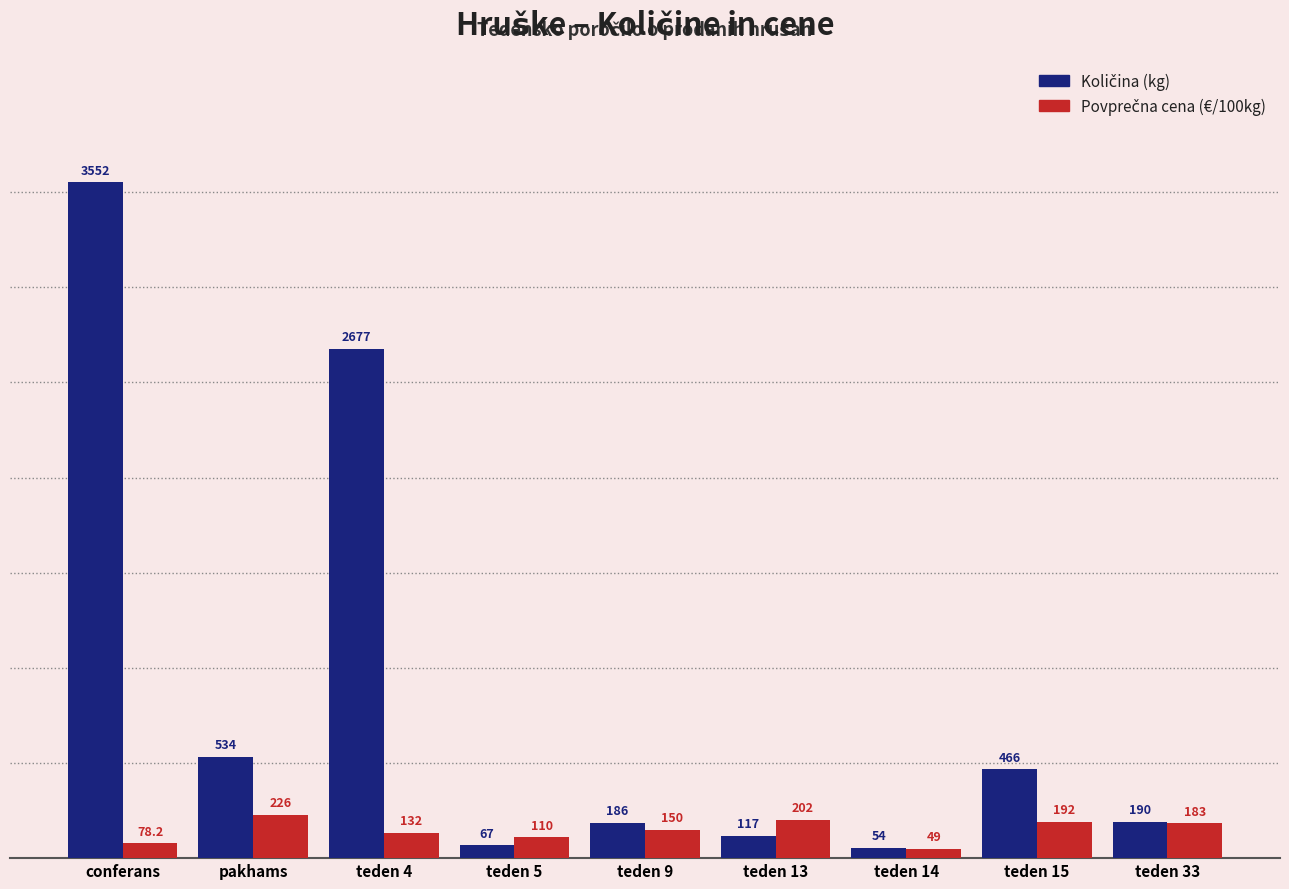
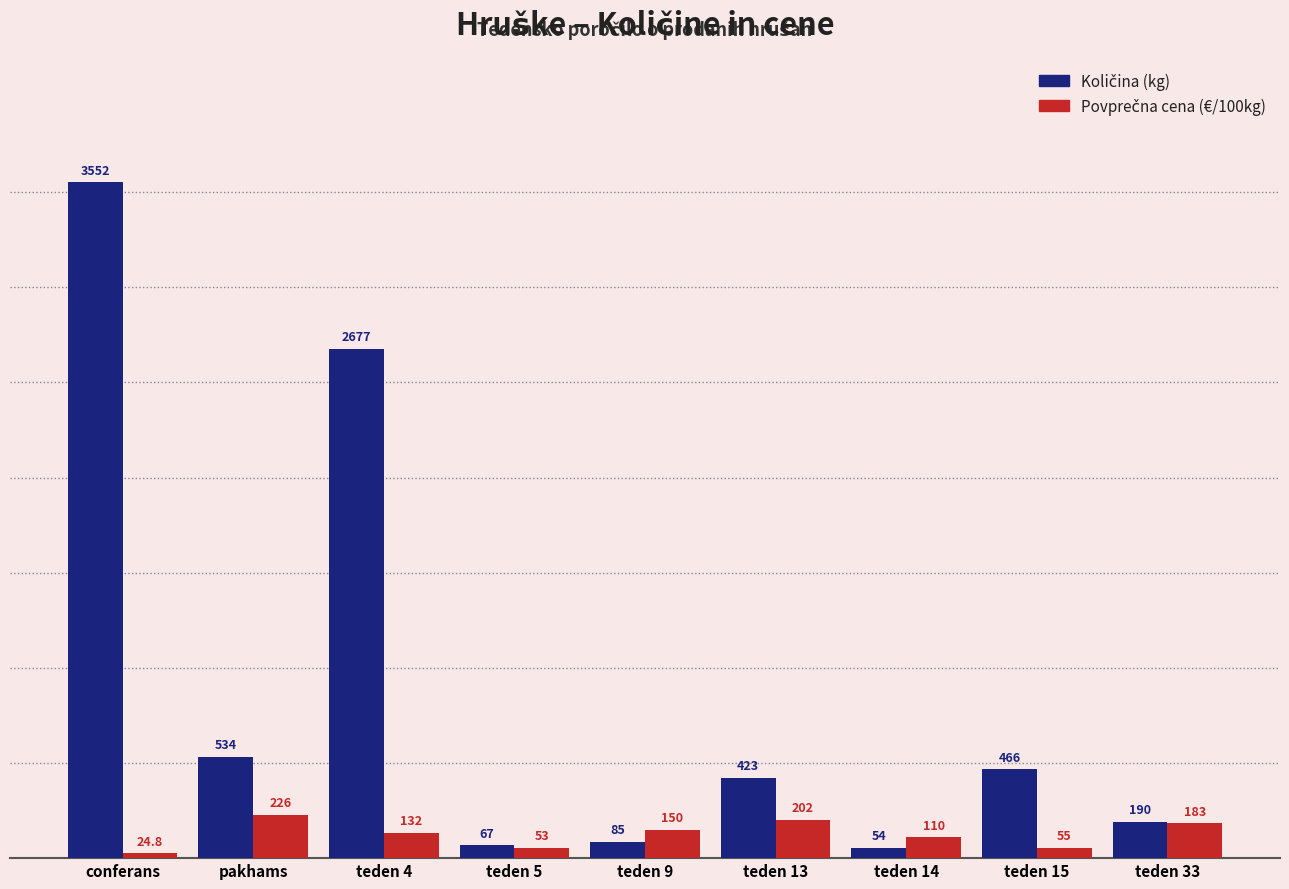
Povprečna cena (€/100kg), conferans: 78.2 -> 24.8
Povprečna cena (€/100kg), teden 5: 110 -> 53
Količina (kg), teden 9: 186 -> 85
Količina (kg), teden 13: 117 -> 423
Povprečna cena (€/100kg), teden 14: 49 -> 110
Povprečna cena (€/100kg), teden 15: 192 -> 55
